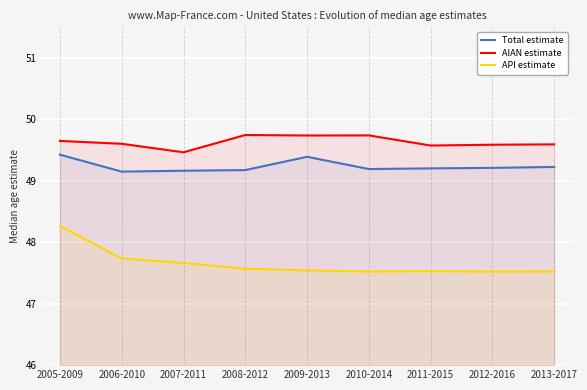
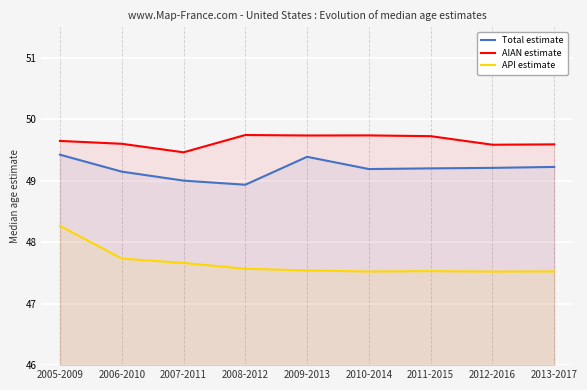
Total estimate, 2007-2011: 49.2 -> 49.0
Total estimate, 2008-2012: 49.2 -> 48.9
AIAN estimate, 2011-2015: 49.6 -> 49.7
